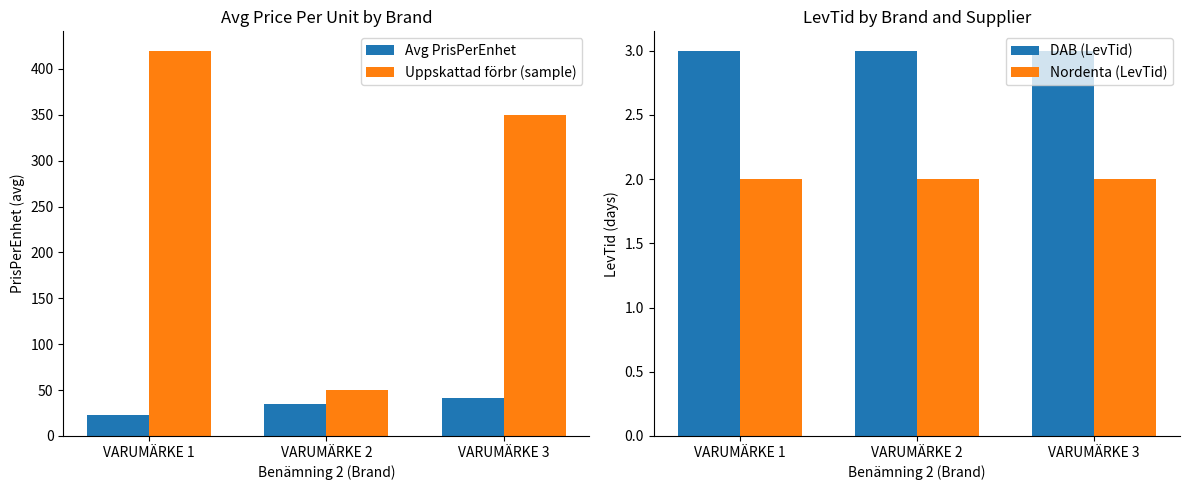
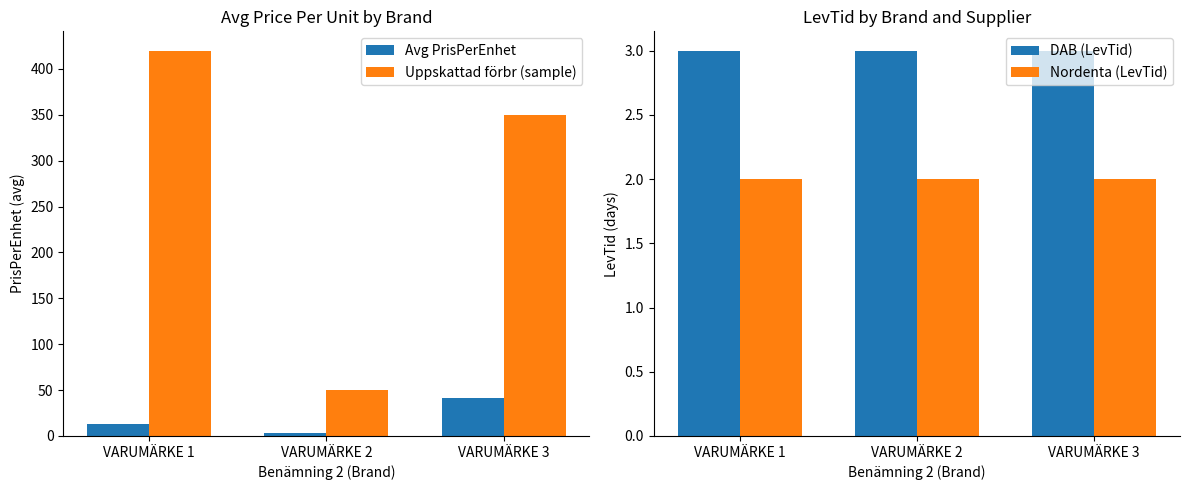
Avg Price Per Unit by Brand, Avg PrisPerEnhet, VARUMÄRKE 1: 20 -> 10
Avg Price Per Unit by Brand, Avg PrisPerEnhet, VARUMÄRKE 2: 30 -> 0
